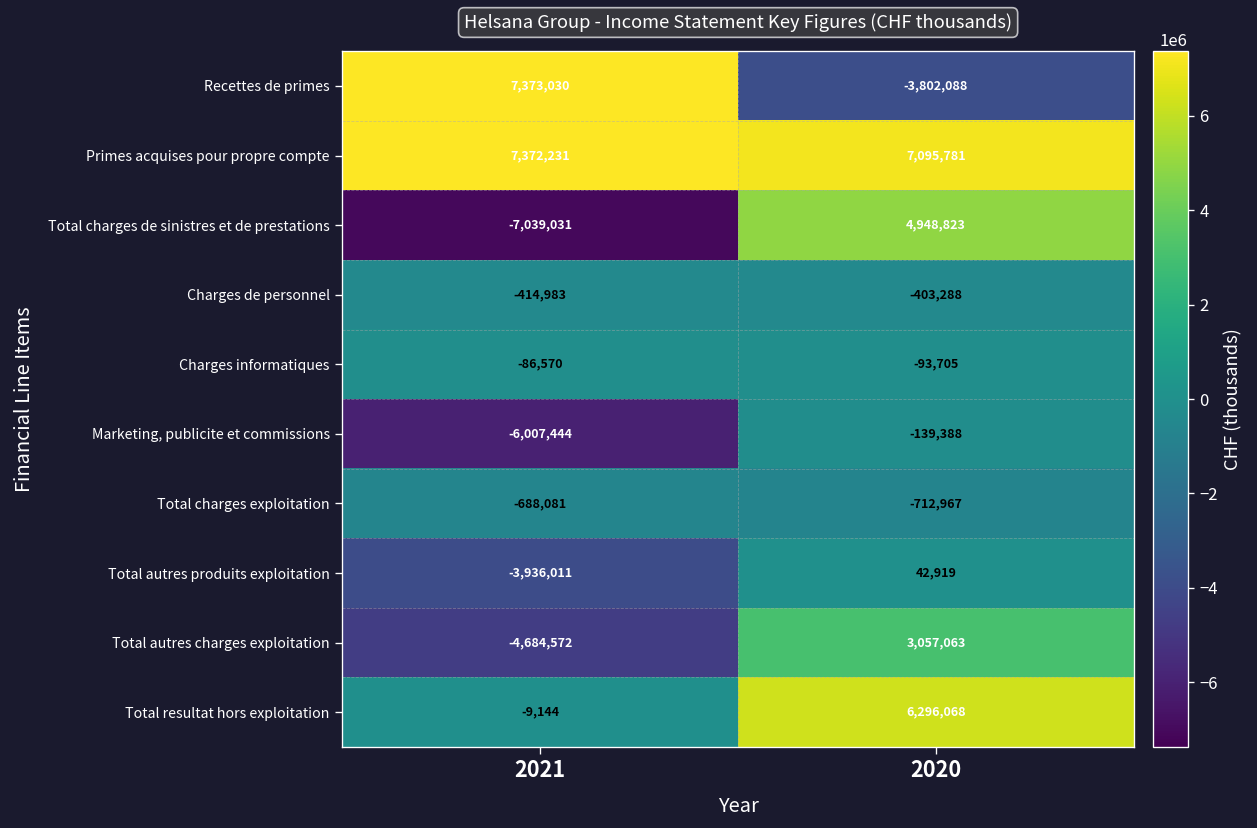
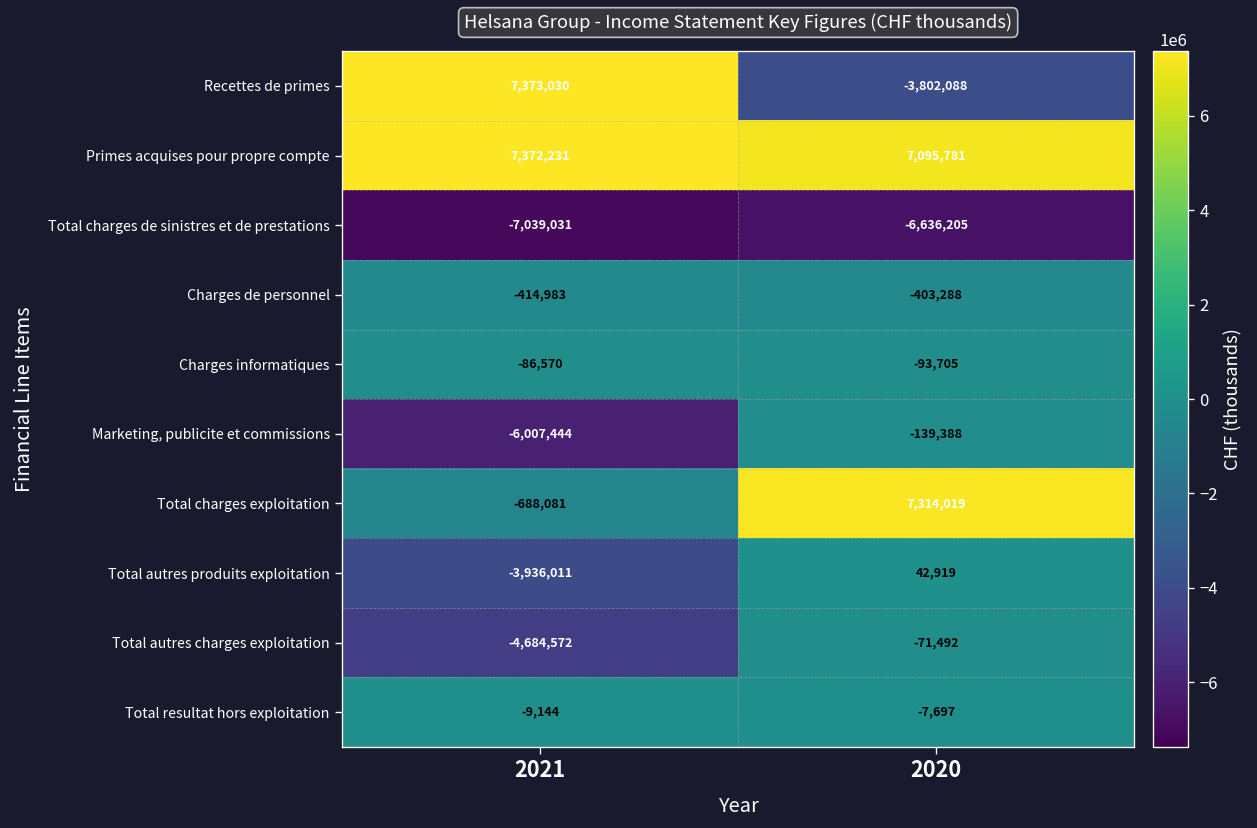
Total charges de sinistres et de prestations, 2020: 4,948,823 -> -6,636,205
Total charges exploitation, 2020: -712,967 -> 7,314,019
Total autres charges exploitation, 2020: 3,057,063 -> -71,492
Total resultat hors exploitation, 2020: 6,296,068 -> -7,697
